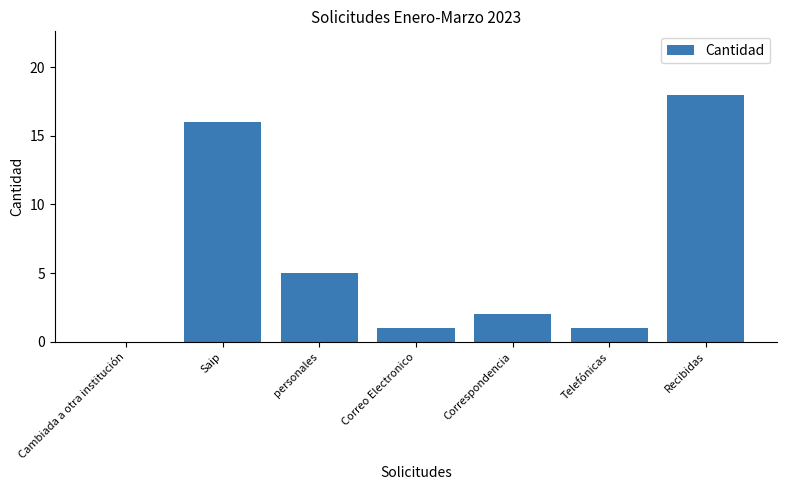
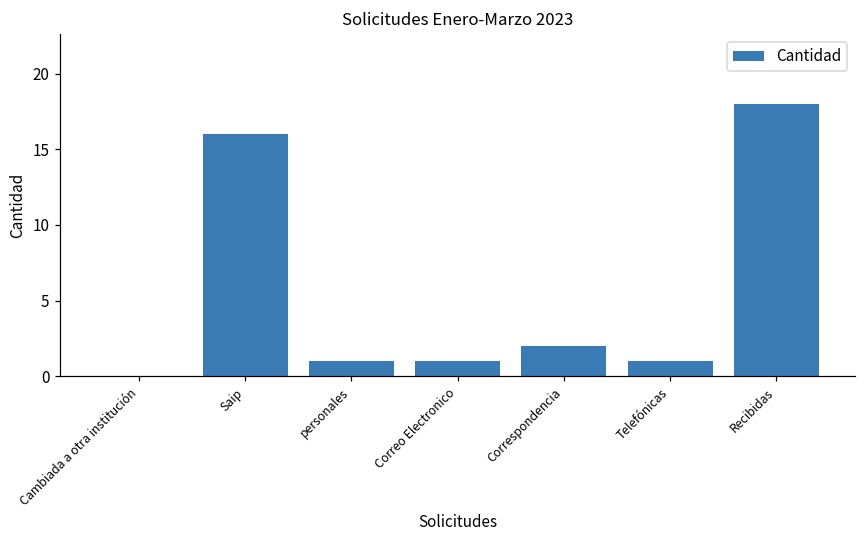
personales: 5 -> 1
